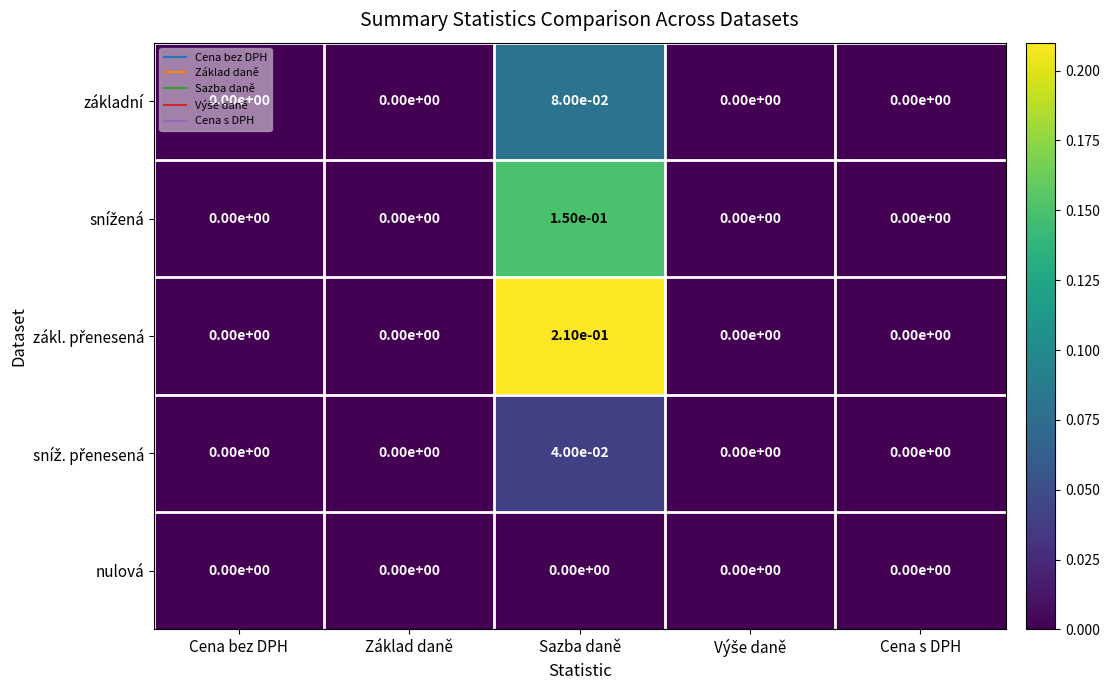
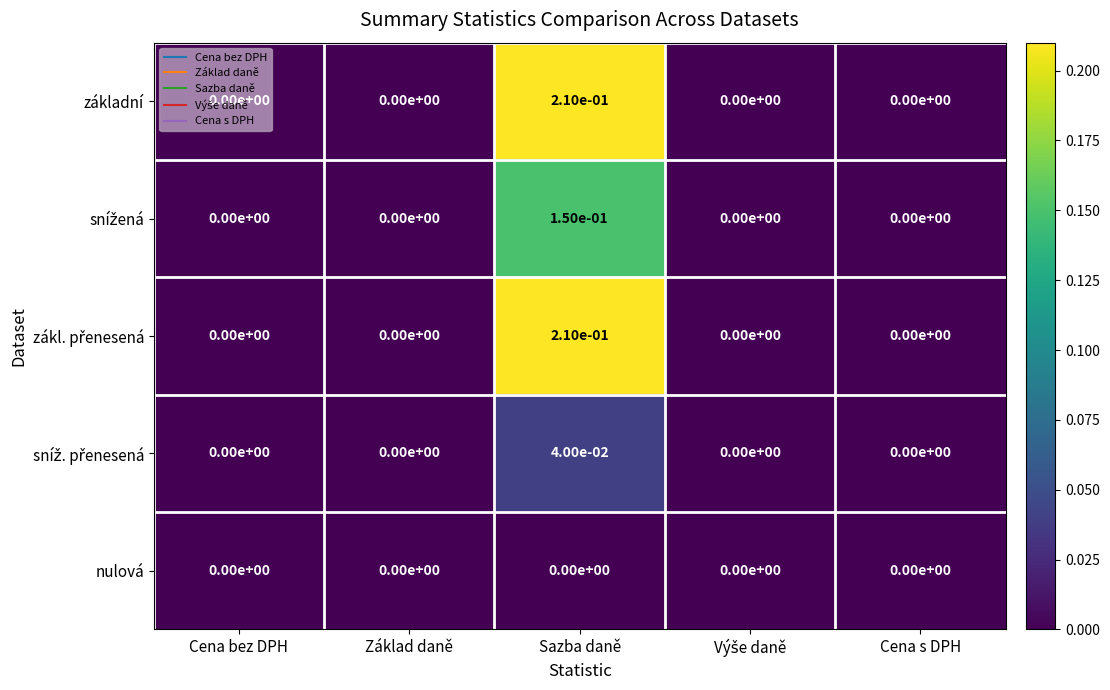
základní, Sazba daně: 8.00e-02 -> 2.10e-01
